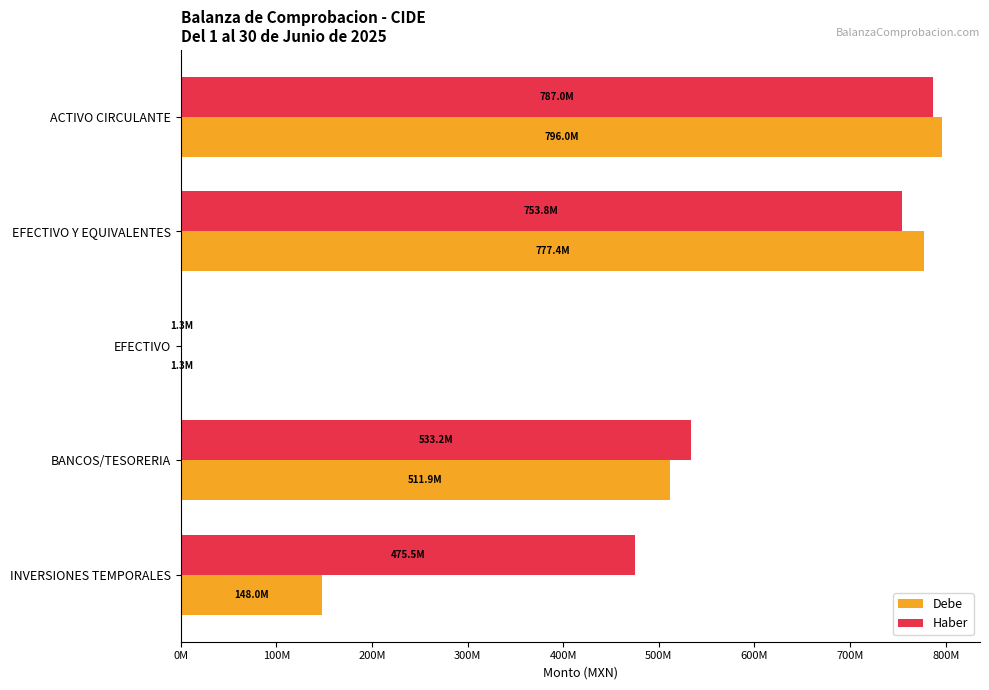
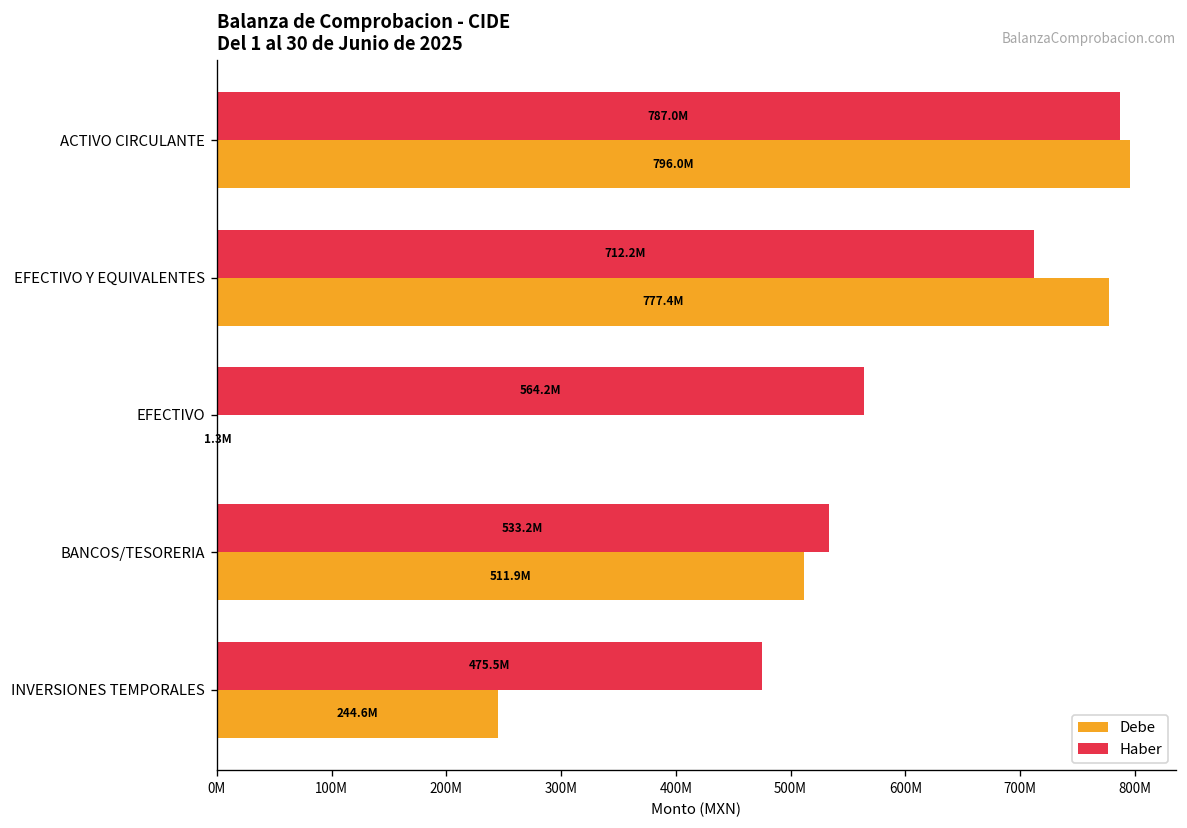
Haber, EFECTIVO Y EQUIVALENTES: 753.8M -> 712.2M
Haber, EFECTIVO: 1.3M -> 564.2M
Debe, INVERSIONES TEMPORALES: 148.0M -> 244.6M
